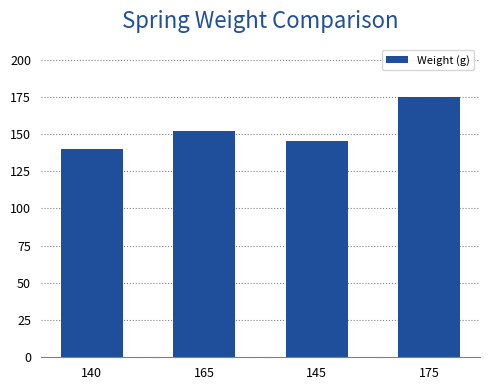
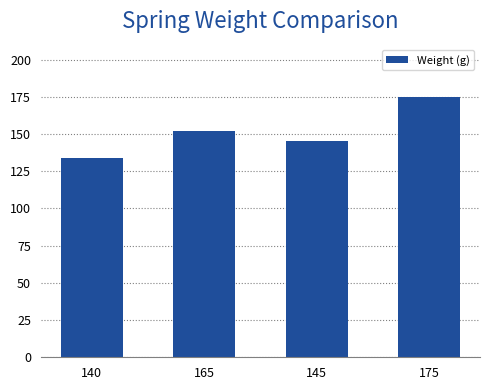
140: 140 -> 134
